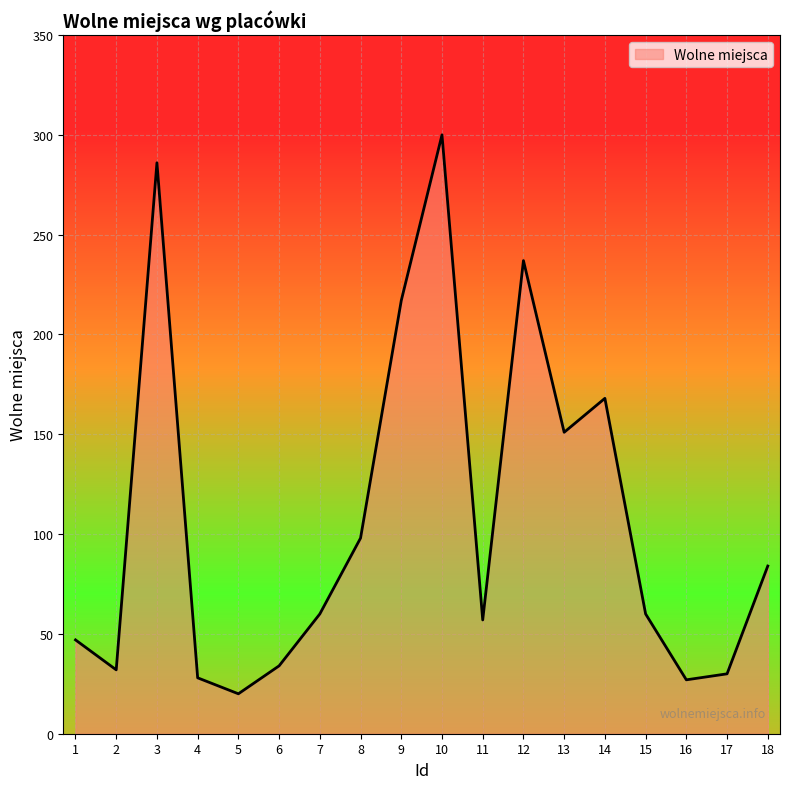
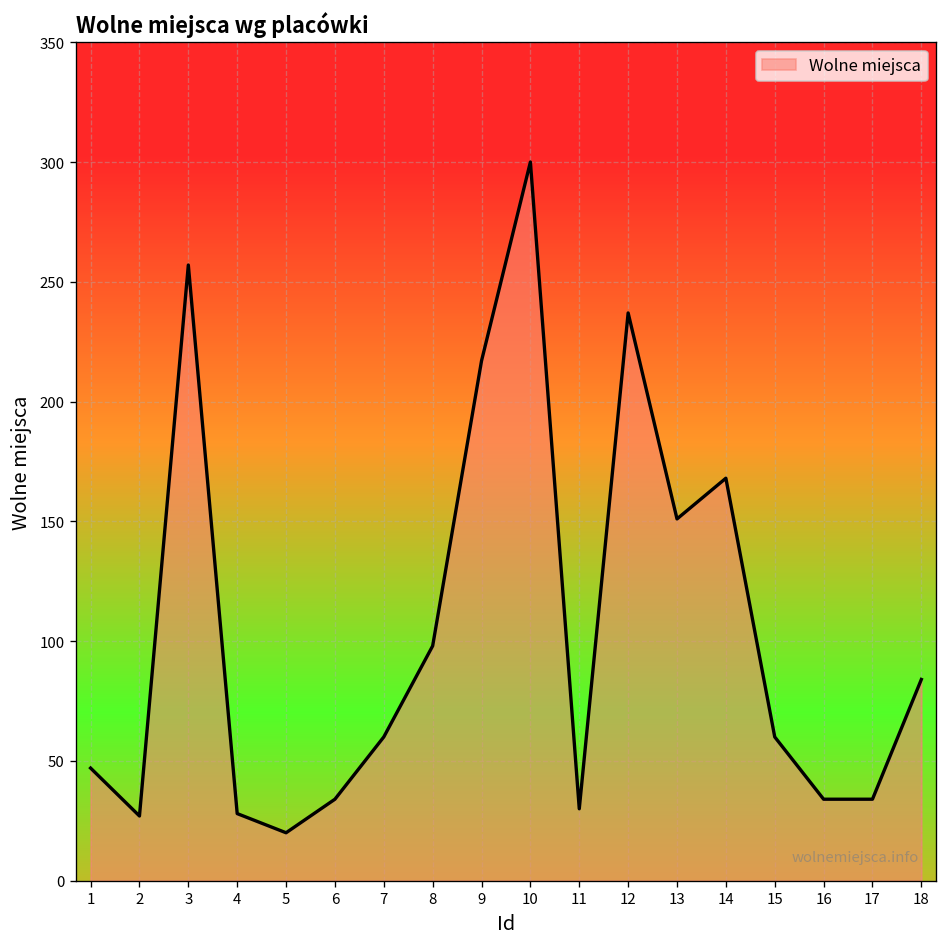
2: 32 -> 27
3: 286 -> 257
11: 57 -> 30
16: 27 -> 34
17: 30 -> 34
